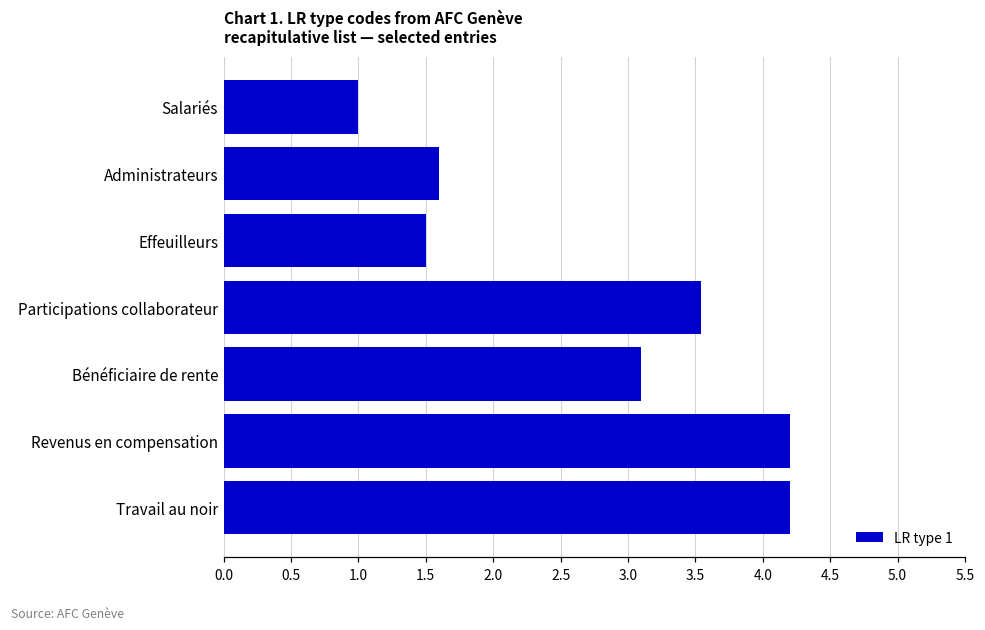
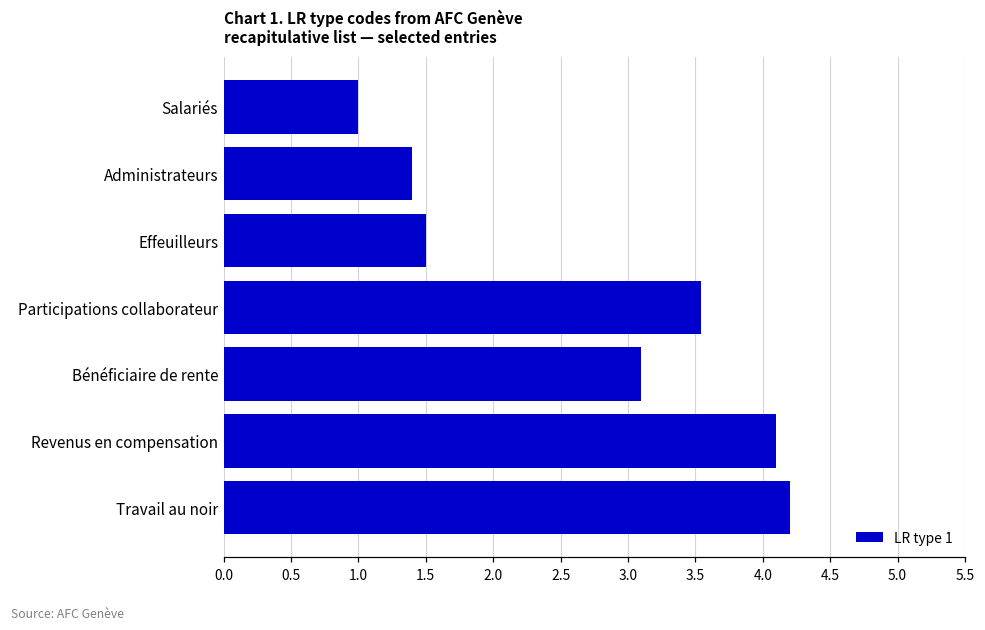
Administrateurs: 1.6 -> 1.4
Revenus en compensation: 4.2 -> 4.1
